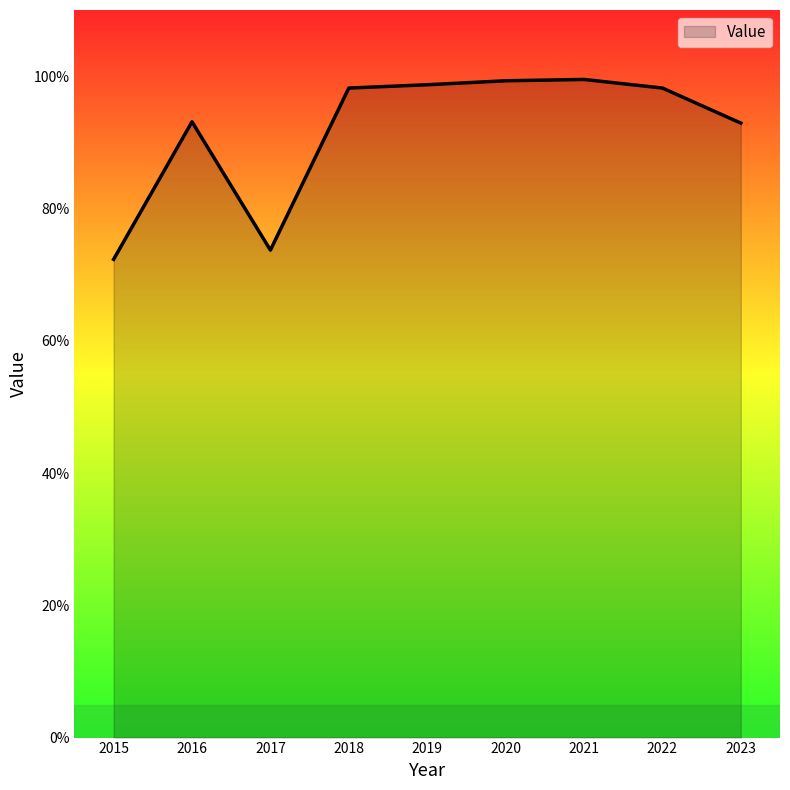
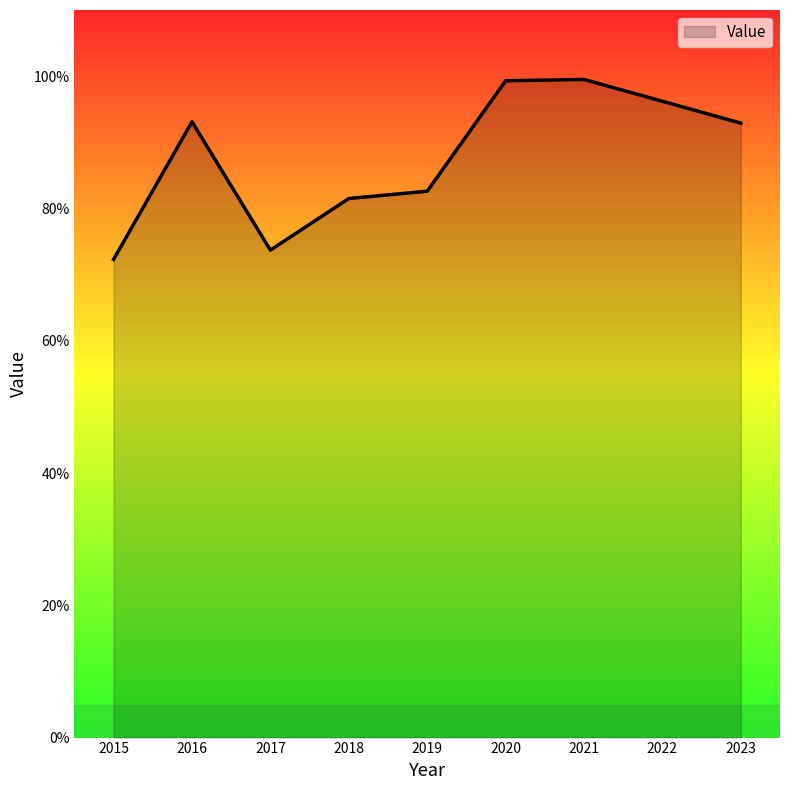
2018: 98% -> 82%
2019: 99% -> 83%
2022: 98% -> 96%
